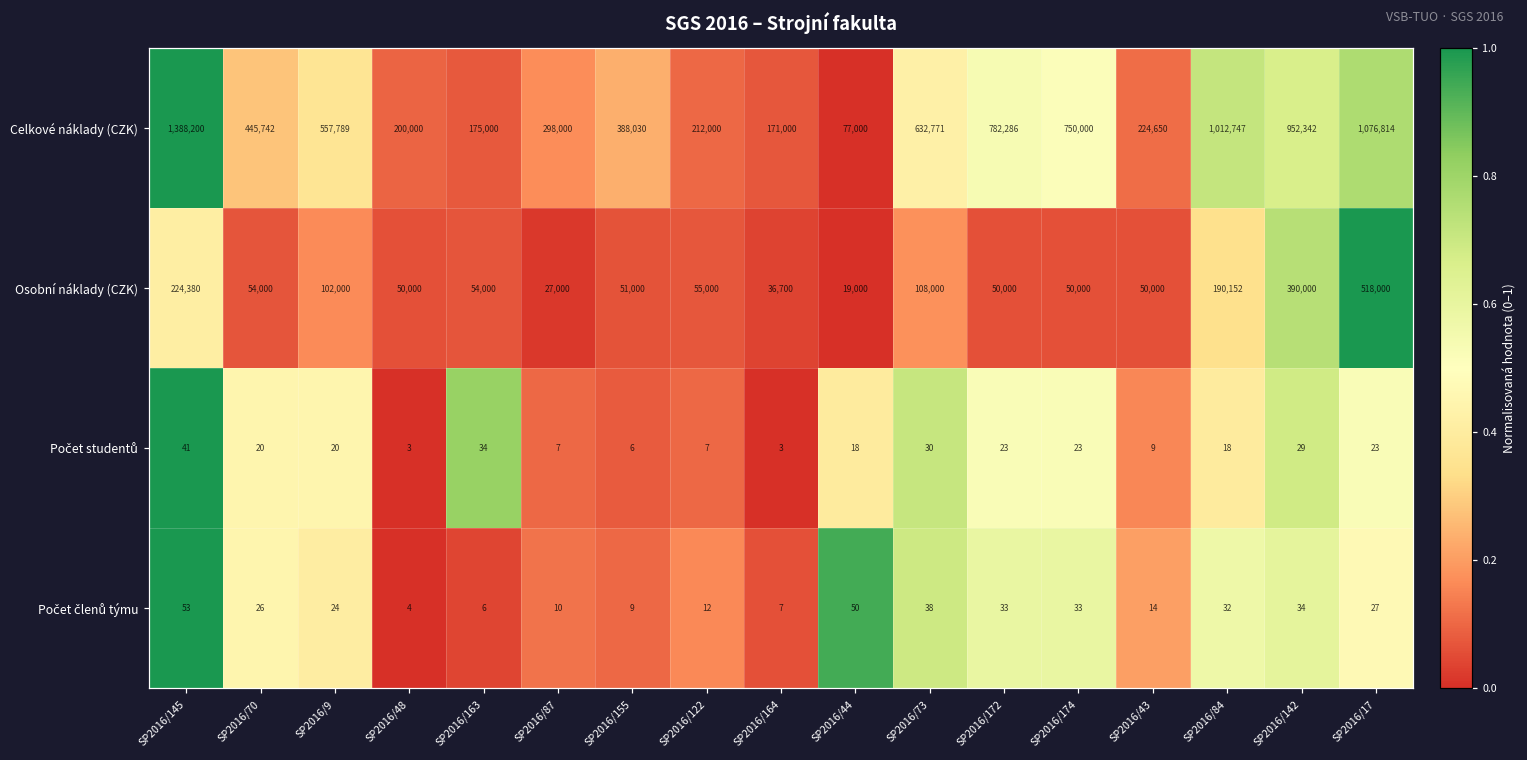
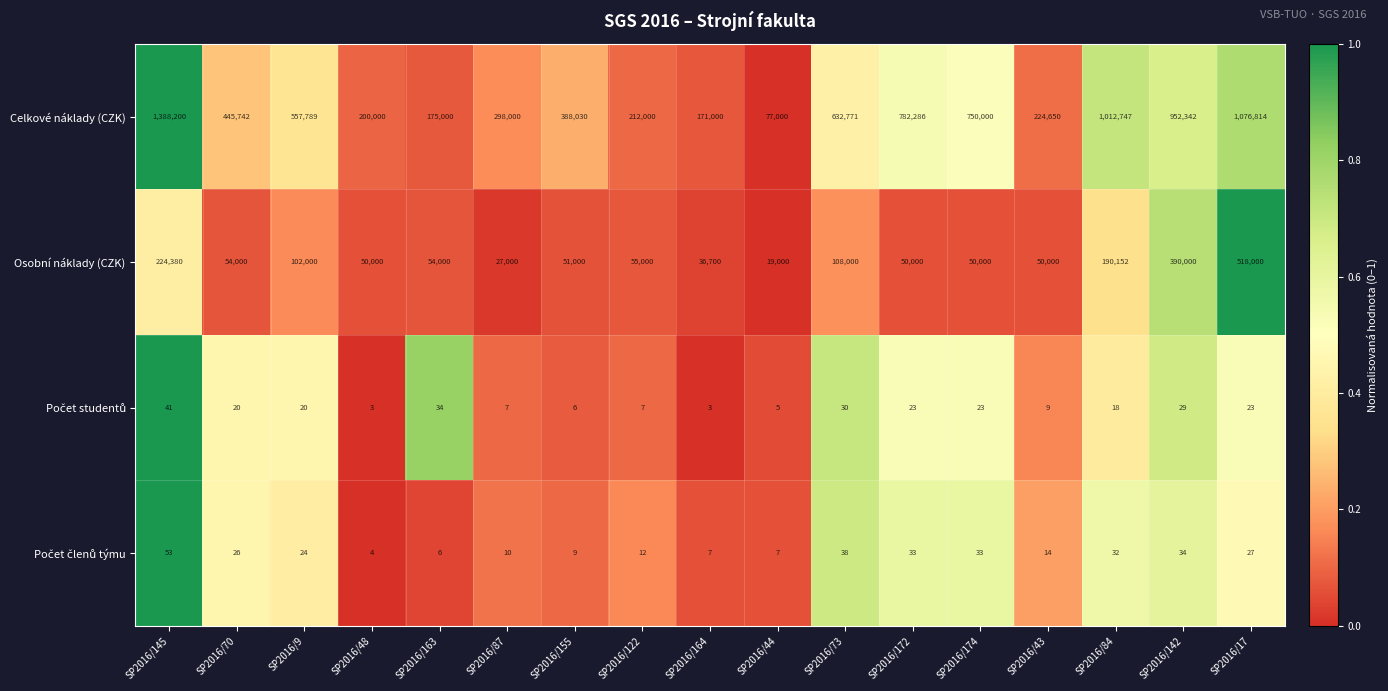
Počet studentů, SP2016/44: 18 -> 5
Počet členů týmu, SP2016/44: 50 -> 7
